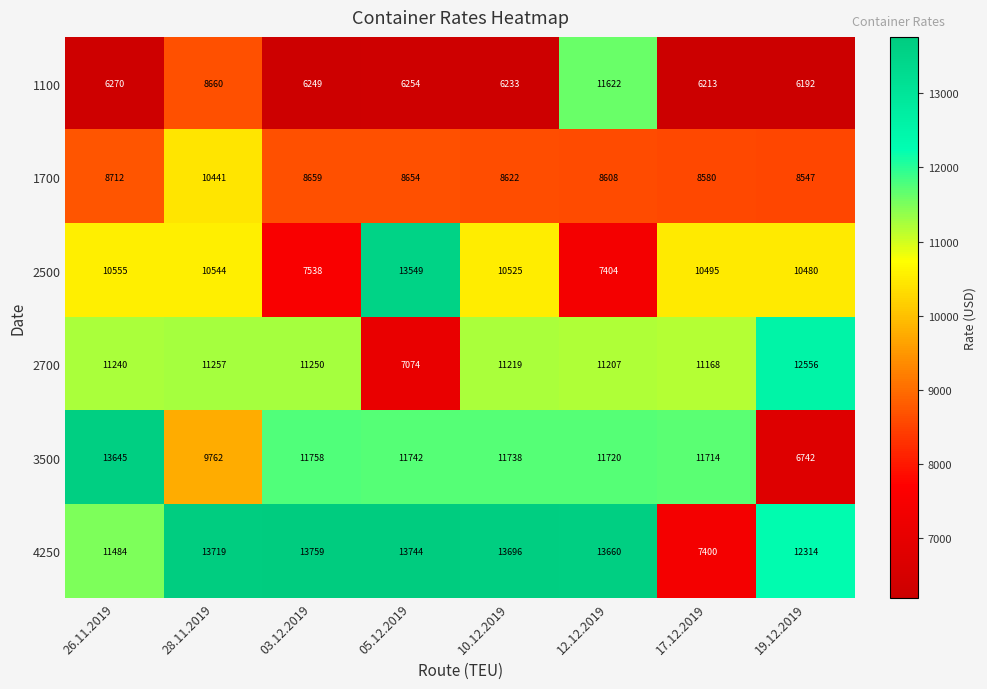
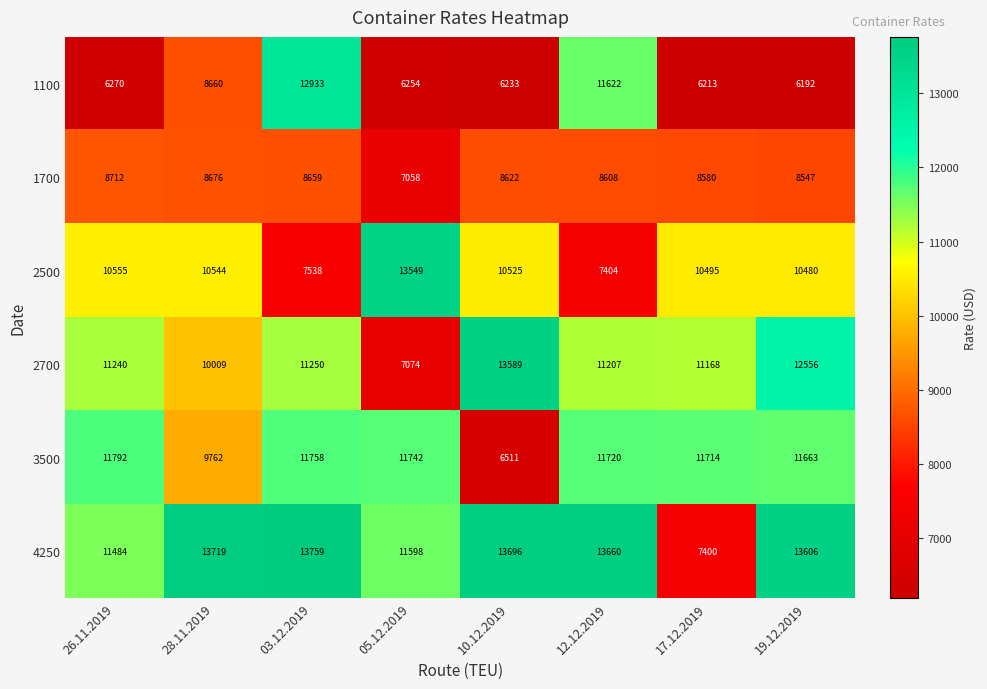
1100, 03.12.2019: 6249 -> 12933
1700, 28.11.2019: 10441 -> 8676
1700, 05.12.2019: 8654 -> 7058
2700, 28.11.2019: 11257 -> 10009
2700, 10.12.2019: 11219 -> 13589
3500, 26.11.2019: 13645 -> 11792
3500, 10.12.2019: 11738 -> 6511
3500, 19.12.2019: 6742 -> 11663
4250, 05.12.2019: 13744 -> 11598
4250, 19.12.2019: 12314 -> 13606
